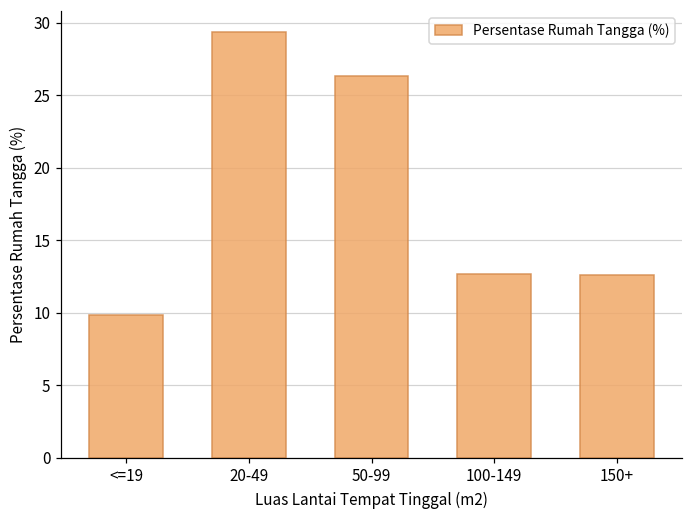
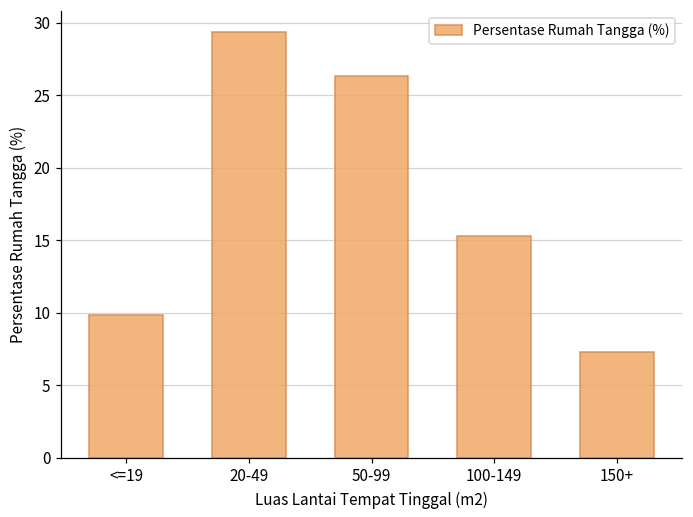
100-149: 12.7 -> 15.3
150+: 12.6 -> 7.3
